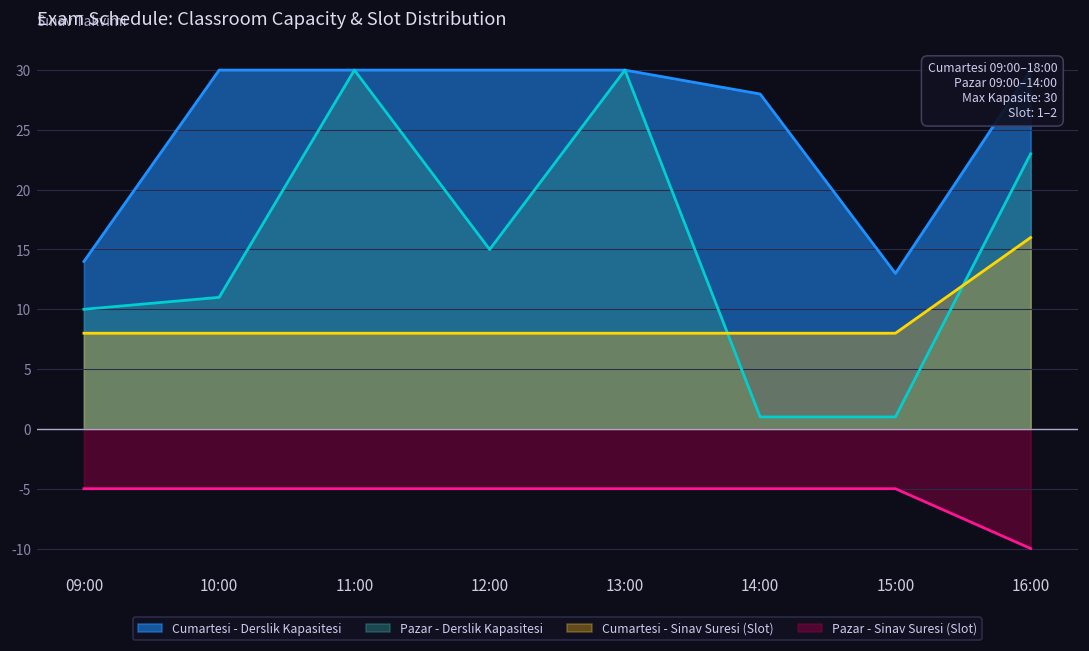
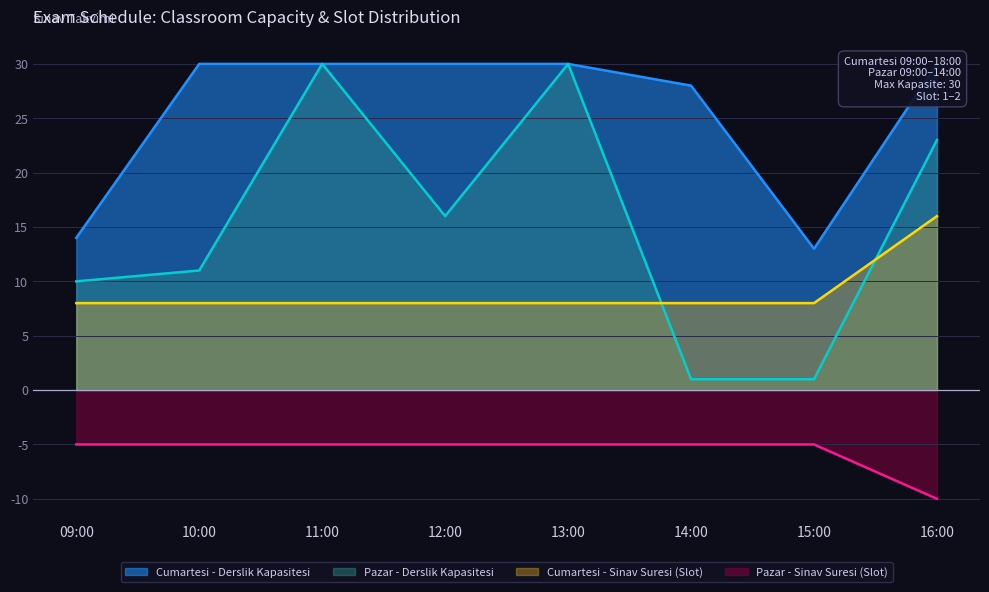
Pazar - Derslik Kapasitesi, 12:00: 15 -> 16
